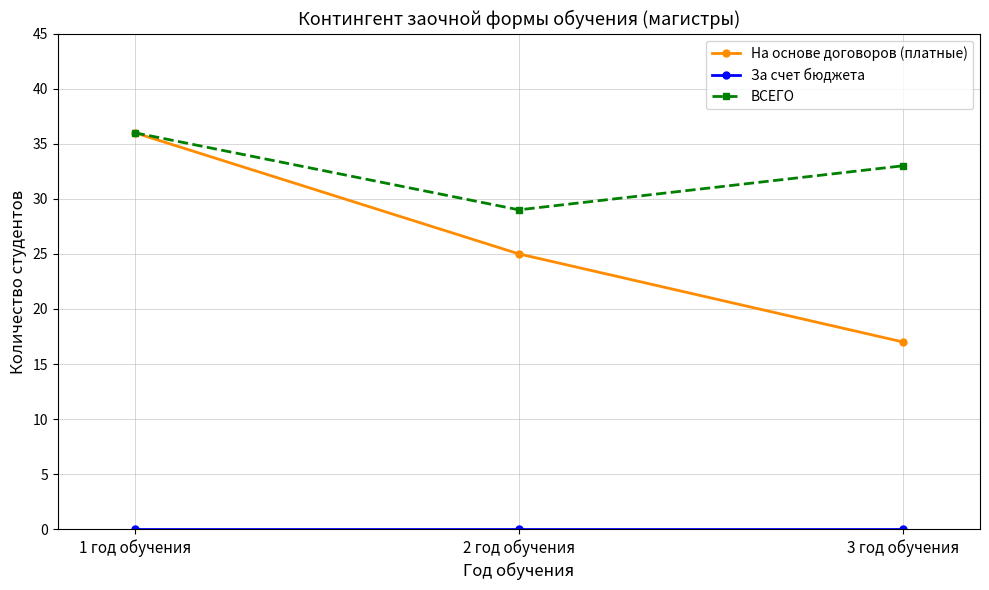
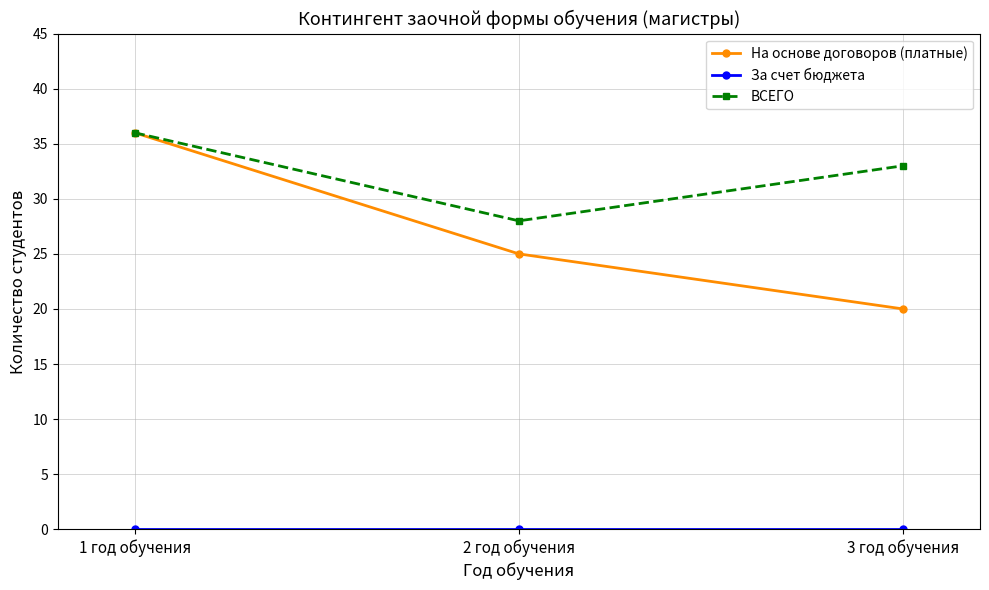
ВСЕГО, 2 год обучения: 29 -> 28
На основе договоров (платные), 3 год обучения: 17 -> 20
